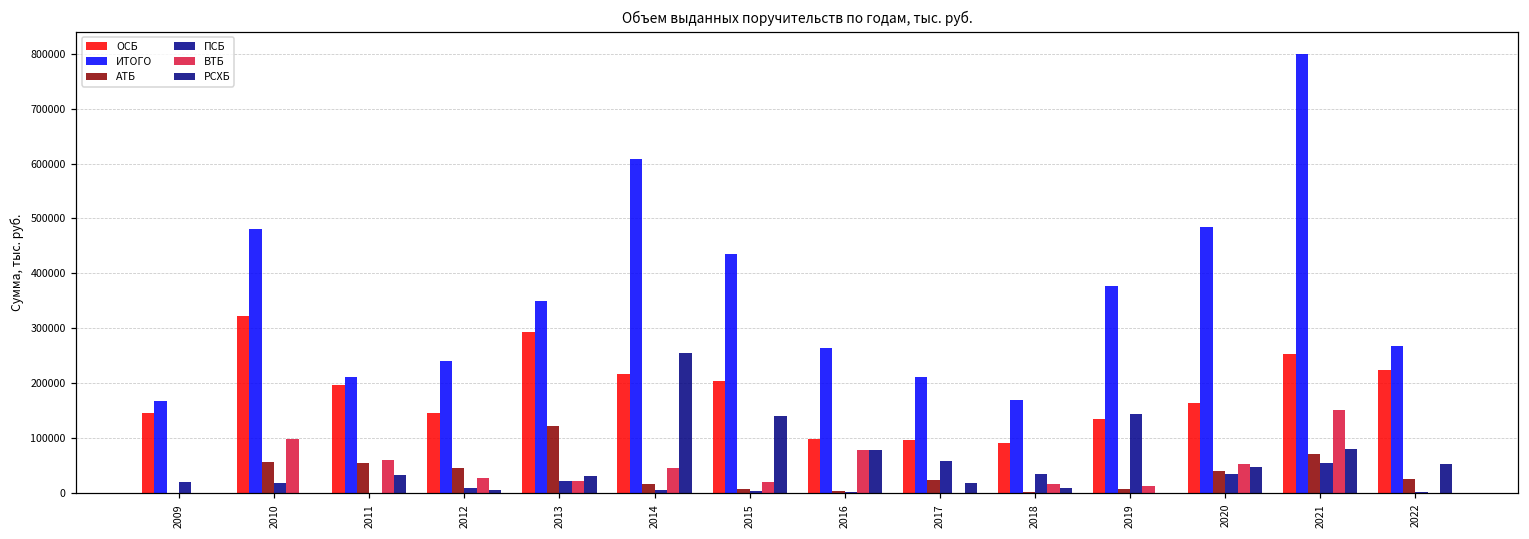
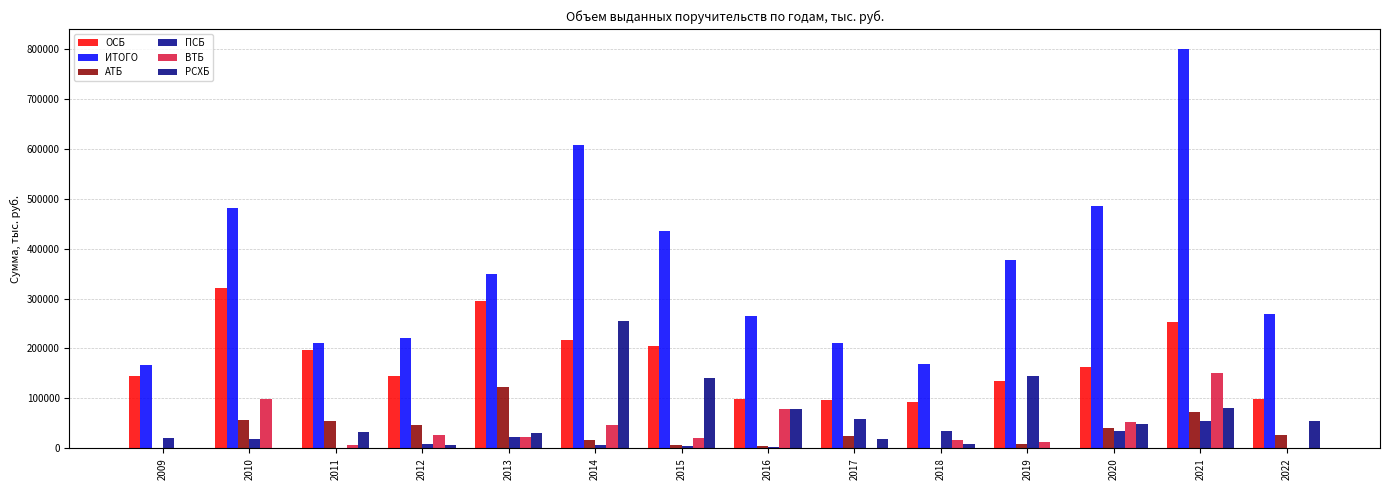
ВТБ, 2011: 60000 -> 10000
ИТОГО, 2012: 240000 -> 220000
ОСБ, 2022: 220000 -> 100000
